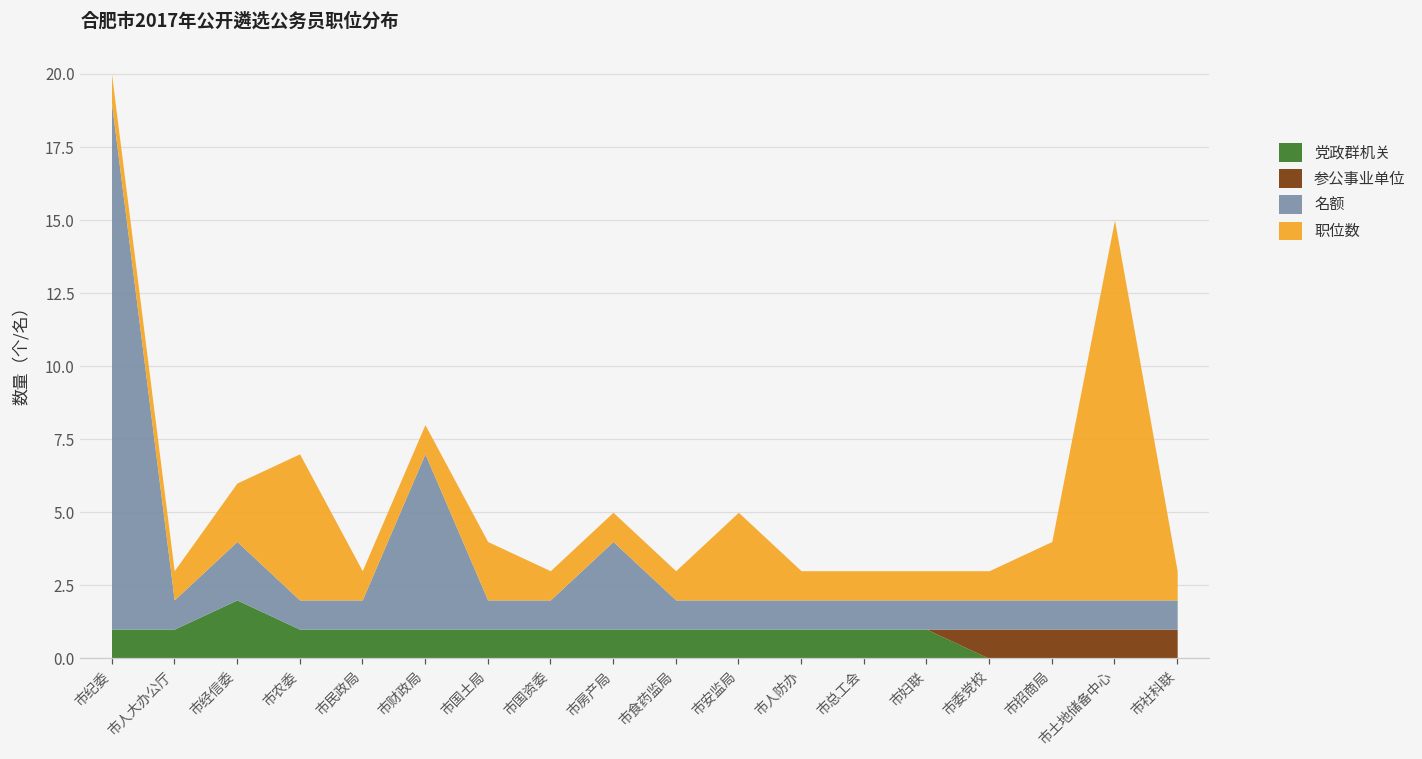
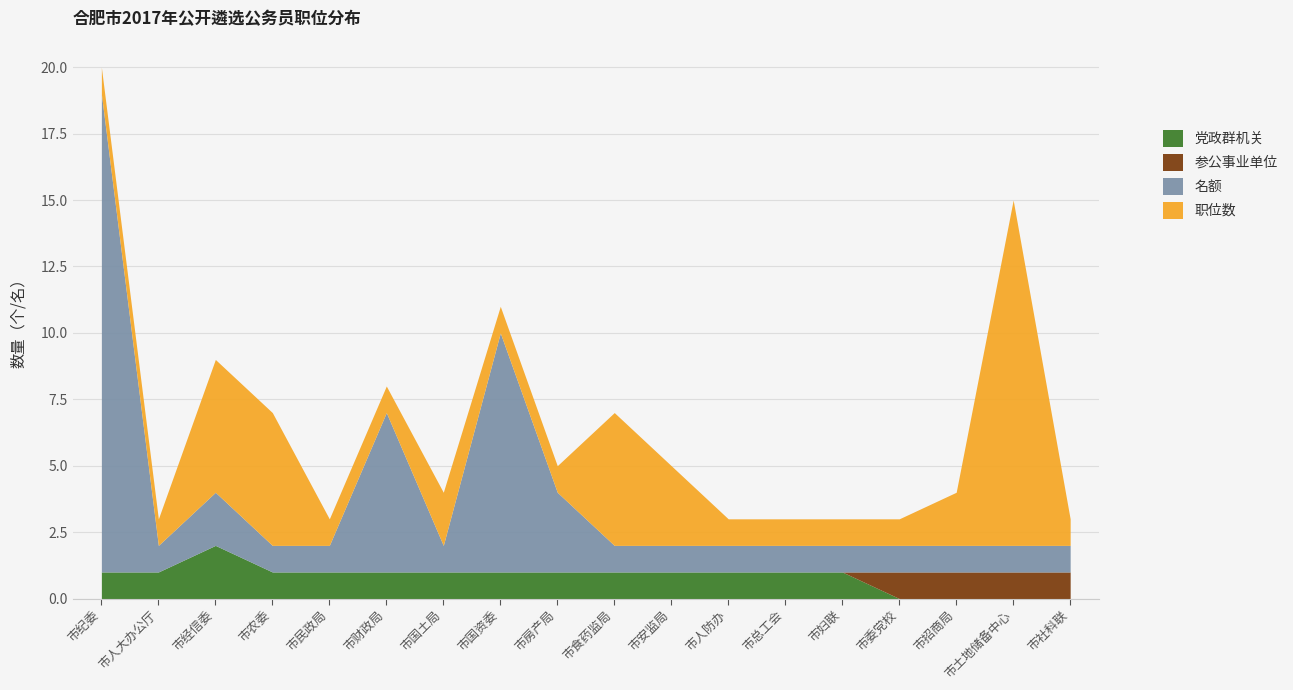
职位数, 市经信委: 2 -> 5
名额, 市国资委: 1 -> 9
职位数, 市食药监局: 1 -> 5
